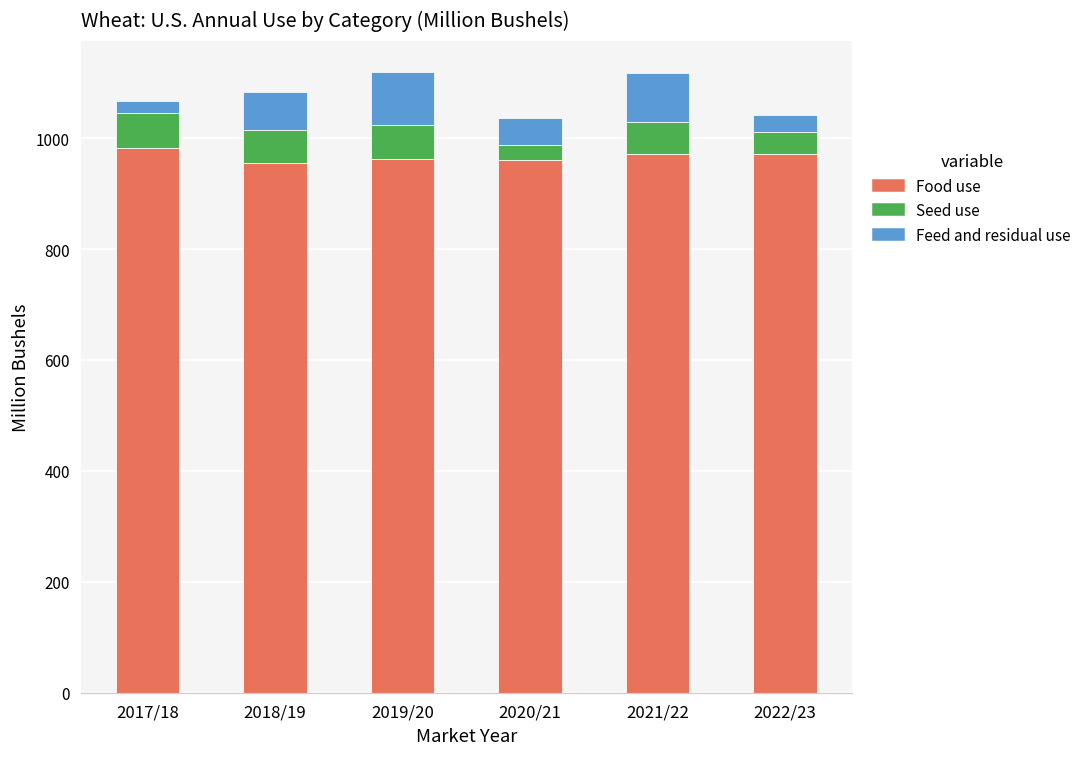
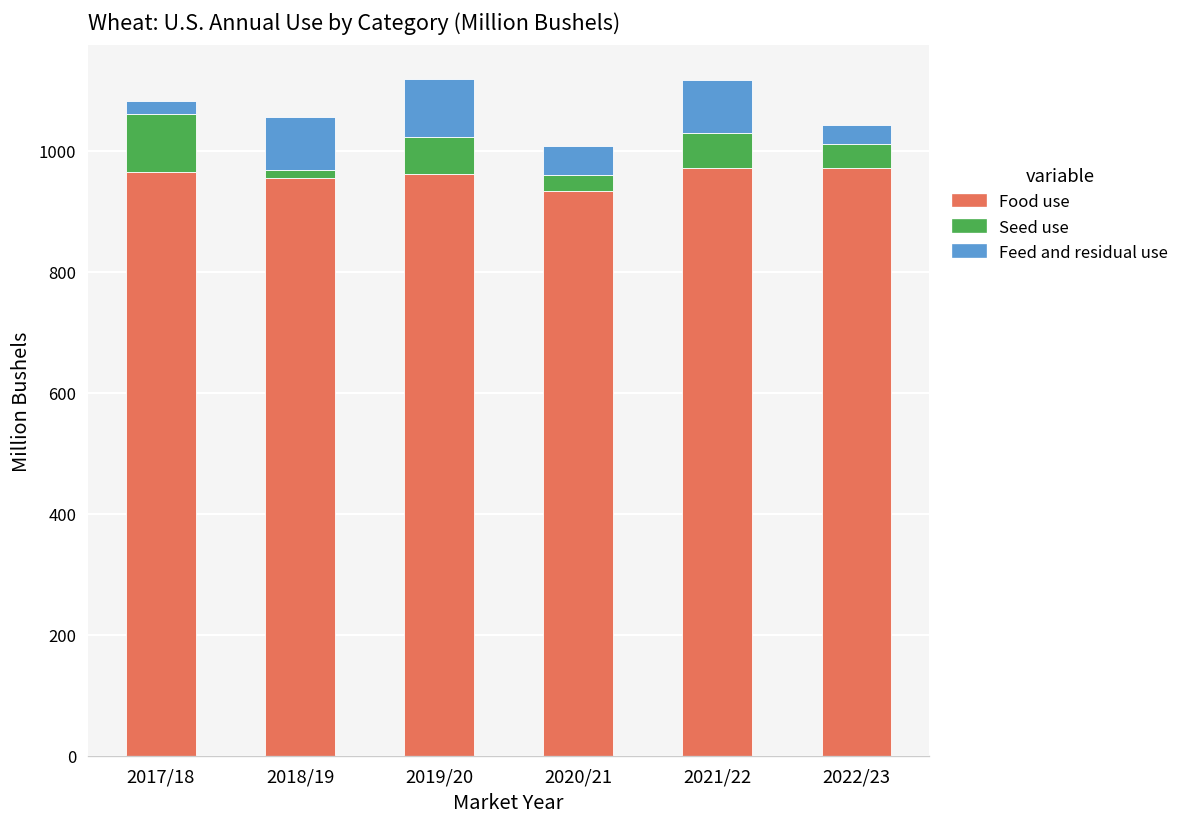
Food use, 2017/18: 980 -> 960
Seed use, 2017/18: 60 -> 100
Seed use, 2018/19: 60 -> 10
Feed and residual use, 2018/19: 70 -> 90
Food use, 2020/21: 960 -> 930
